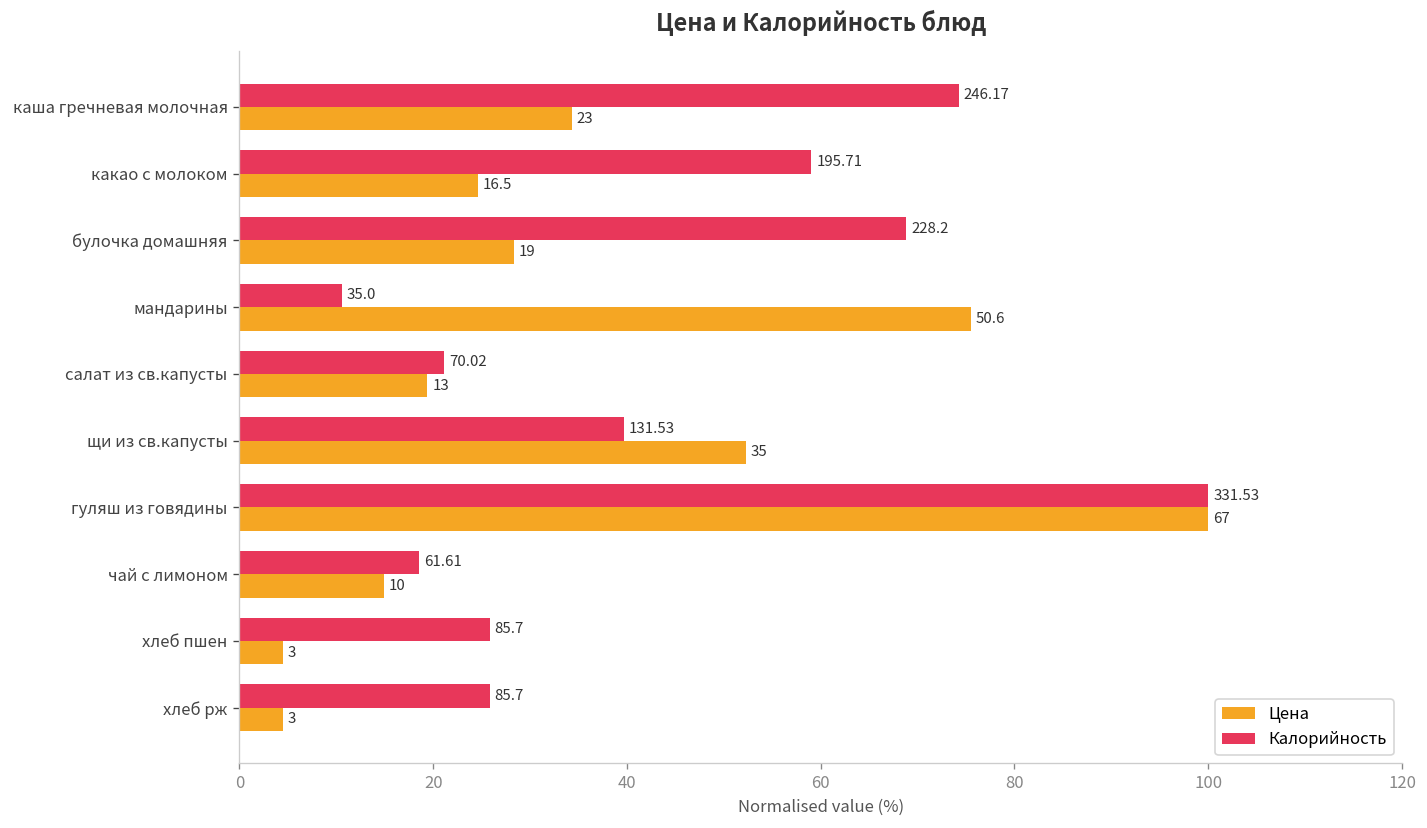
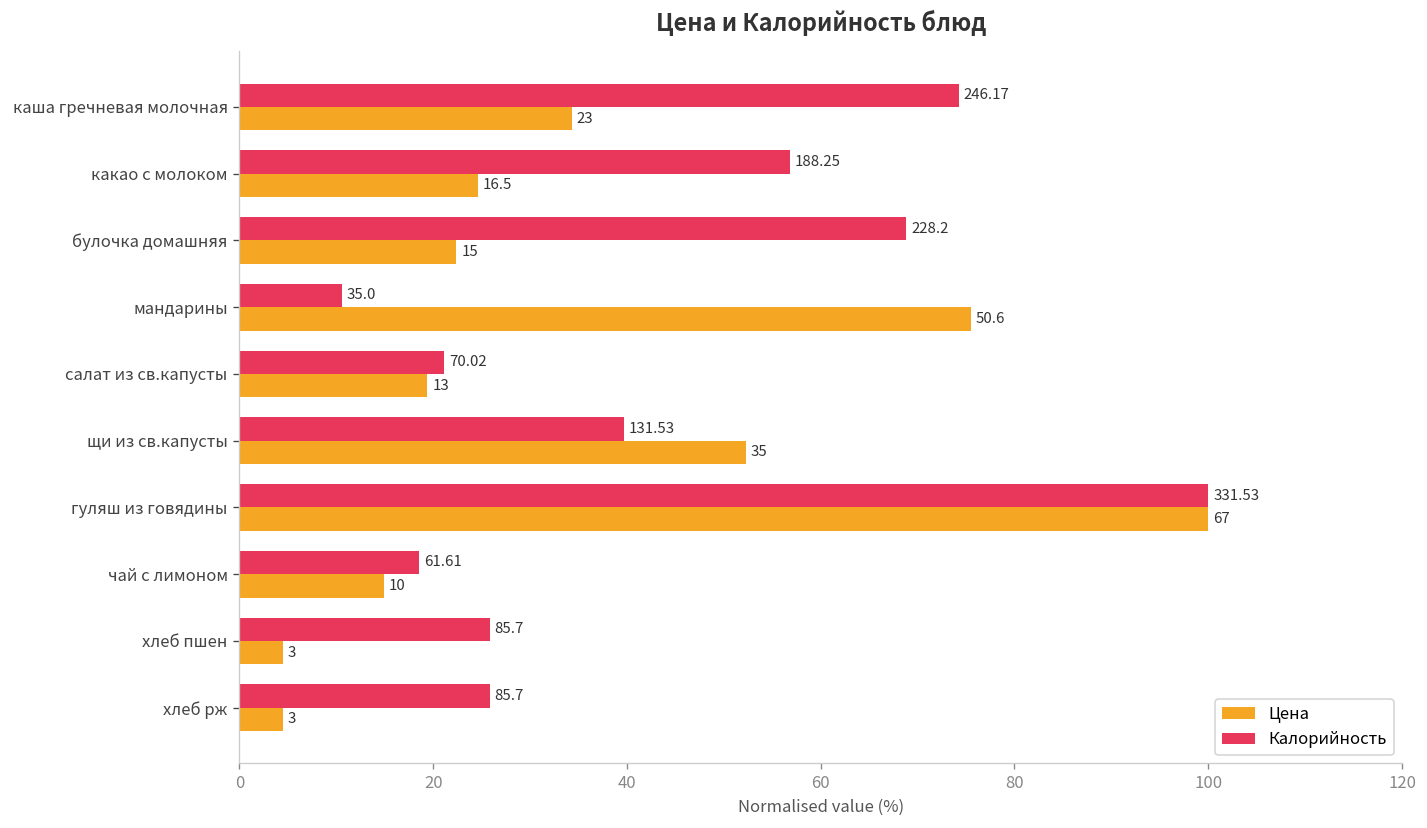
Калорийность, какао с молоком: 195.71 -> 188.25
Цена, булочка домашняя: 19 -> 15
